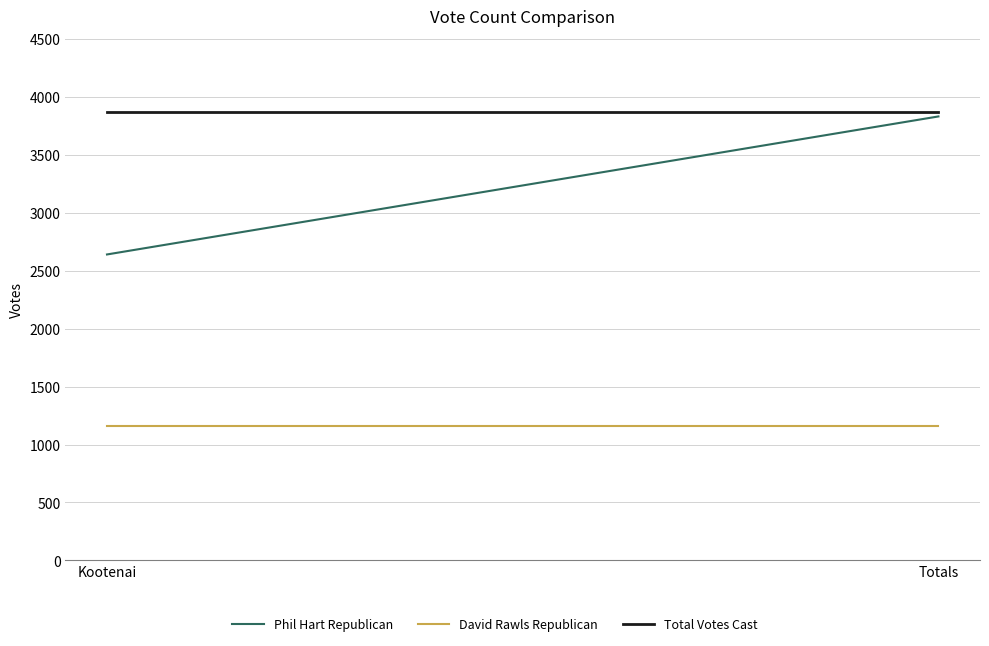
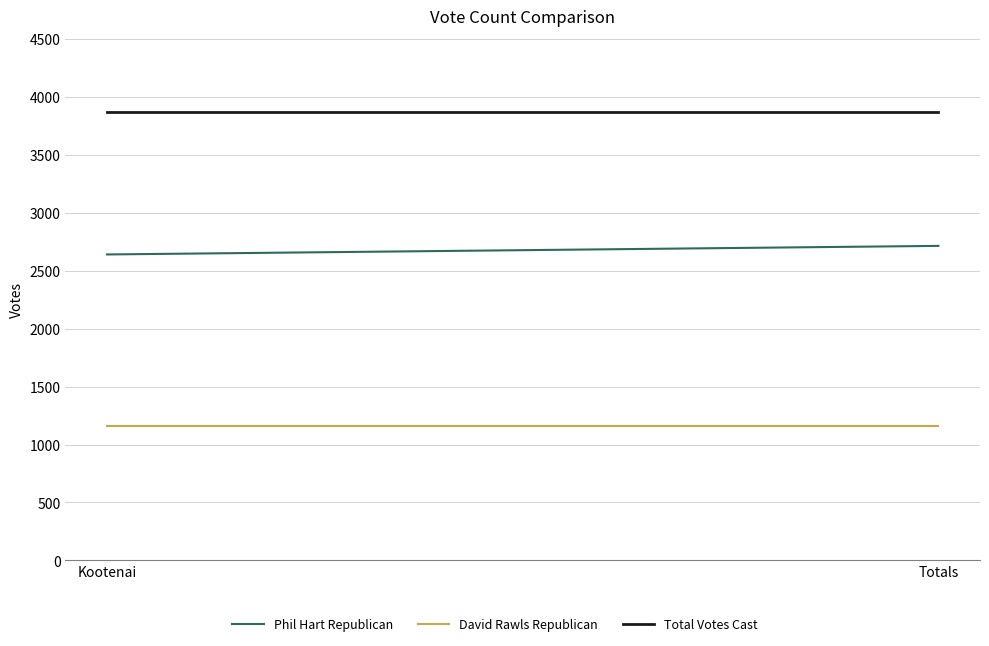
Phil Hart Republican, Totals: 3830 -> 2710
